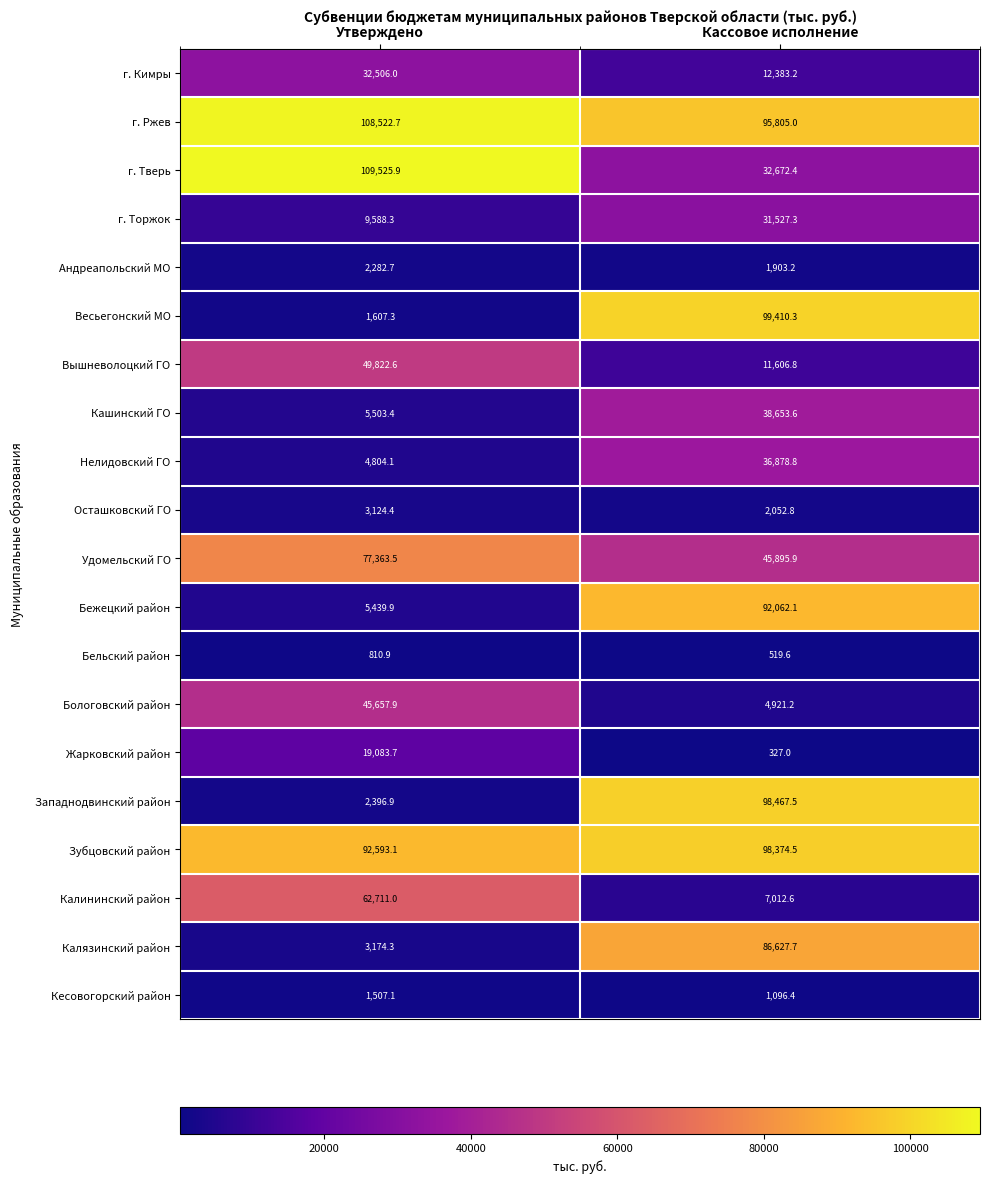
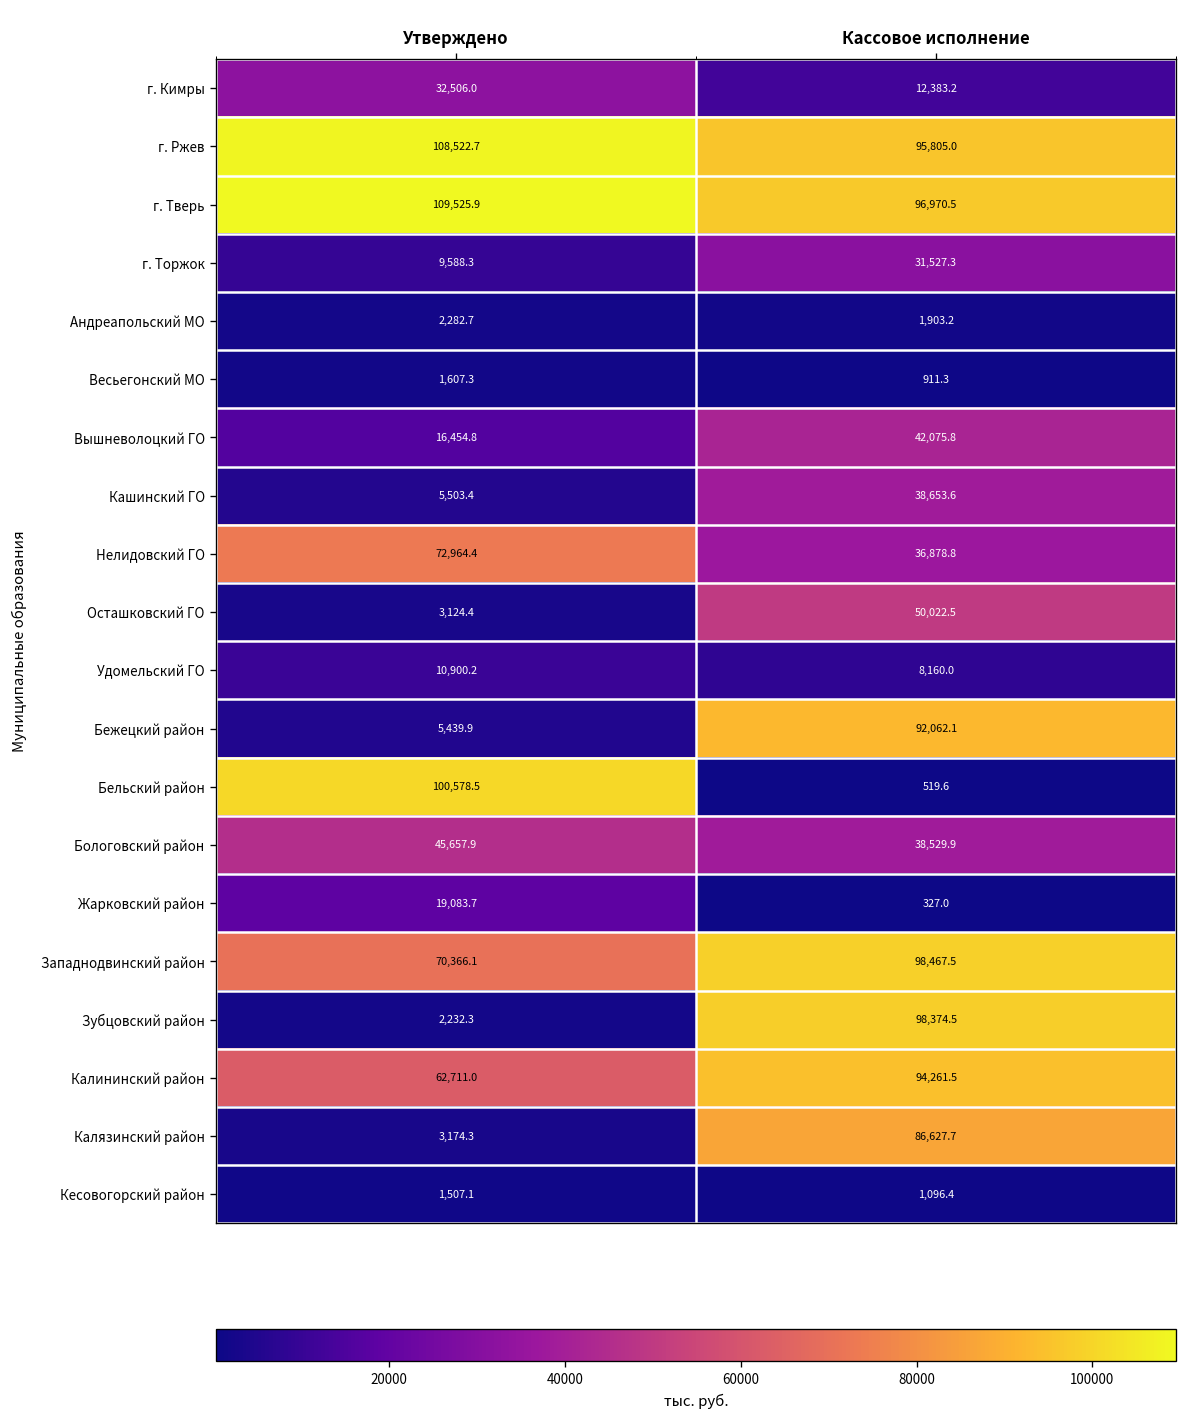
г. Тверь, Кассовое исполнение: 32,672.4 -> 96,970.5
Весьегонский МО, Кассовое исполнение: 99,410.3 -> 911.3
Вышневолоцкий ГО, Утверждено: 49,822.6 -> 16,454.8
Вышневолоцкий ГО, Кассовое исполнение: 11,606.8 -> 42,075.8
Нелидовский ГО, Утверждено: 4,804.1 -> 72,964.4
Осташковский ГО, Кассовое исполнение: 2,052.8 -> 50,022.5
Удомельский ГО, Утверждено: 77,363.5 -> 10,900.2
Удомельский ГО, Кассовое исполнение: 45,895.9 -> 8,160.0
Бельский район, Утверждено: 810.9 -> 100,578.5
Бологовский район, Кассовое исполнение: 4,921.2 -> 38,529.9
Западнодвинский район, Утверждено: 2,396.9 -> 70,366.1
Зубцовский район, Утверждено: 92,593.1 -> 2,232.3
Калининский район, Кассовое исполнение: 7,012.6 -> 94,261.5
